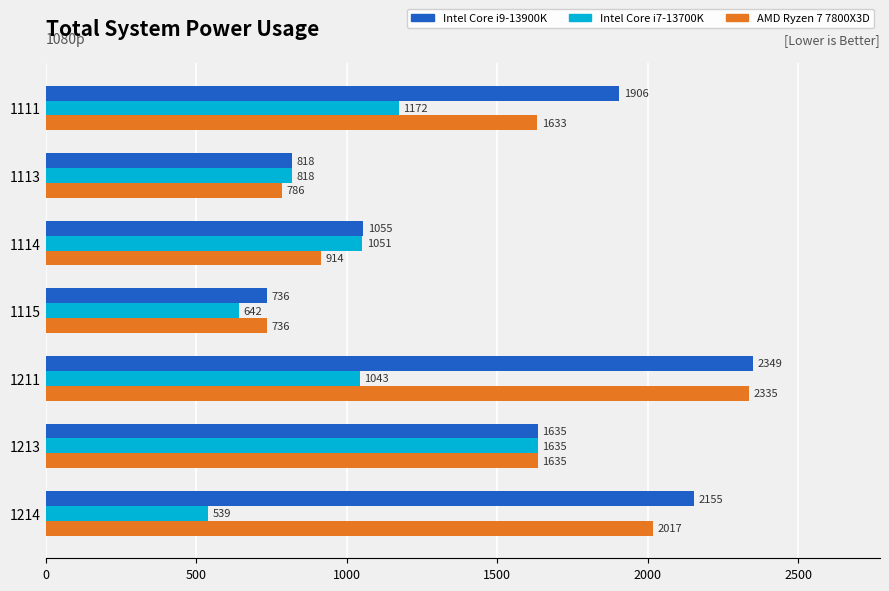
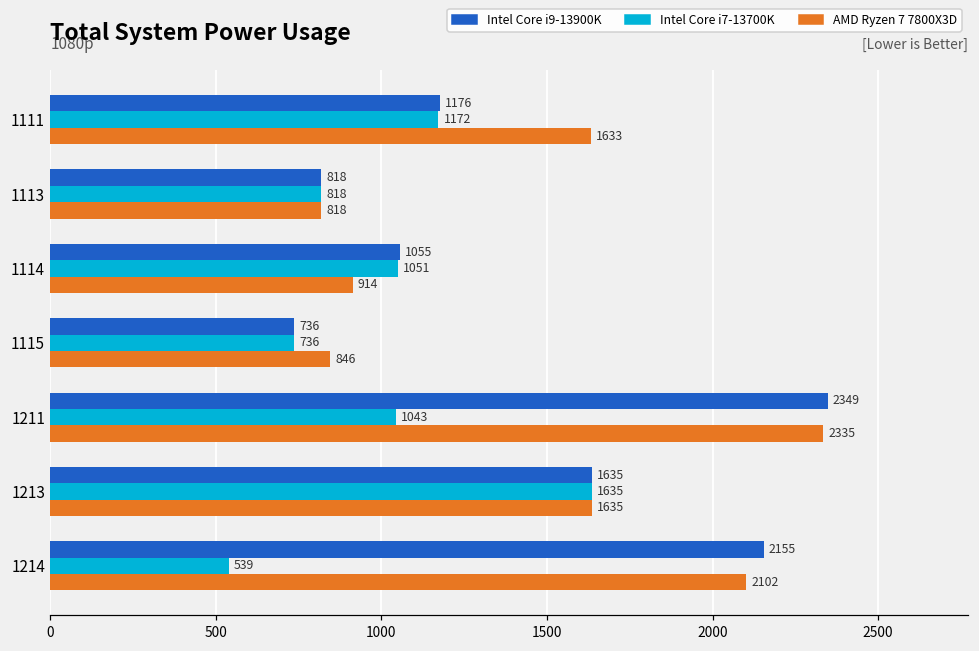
Intel Core i9-13900K, 1111: 1906 -> 1176
AMD Ryzen 7 7800X3D, 1113: 786 -> 818
Intel Core i7-13700K, 1115: 642 -> 736
AMD Ryzen 7 7800X3D, 1115: 736 -> 846
AMD Ryzen 7 7800X3D, 1214: 2017 -> 2102
